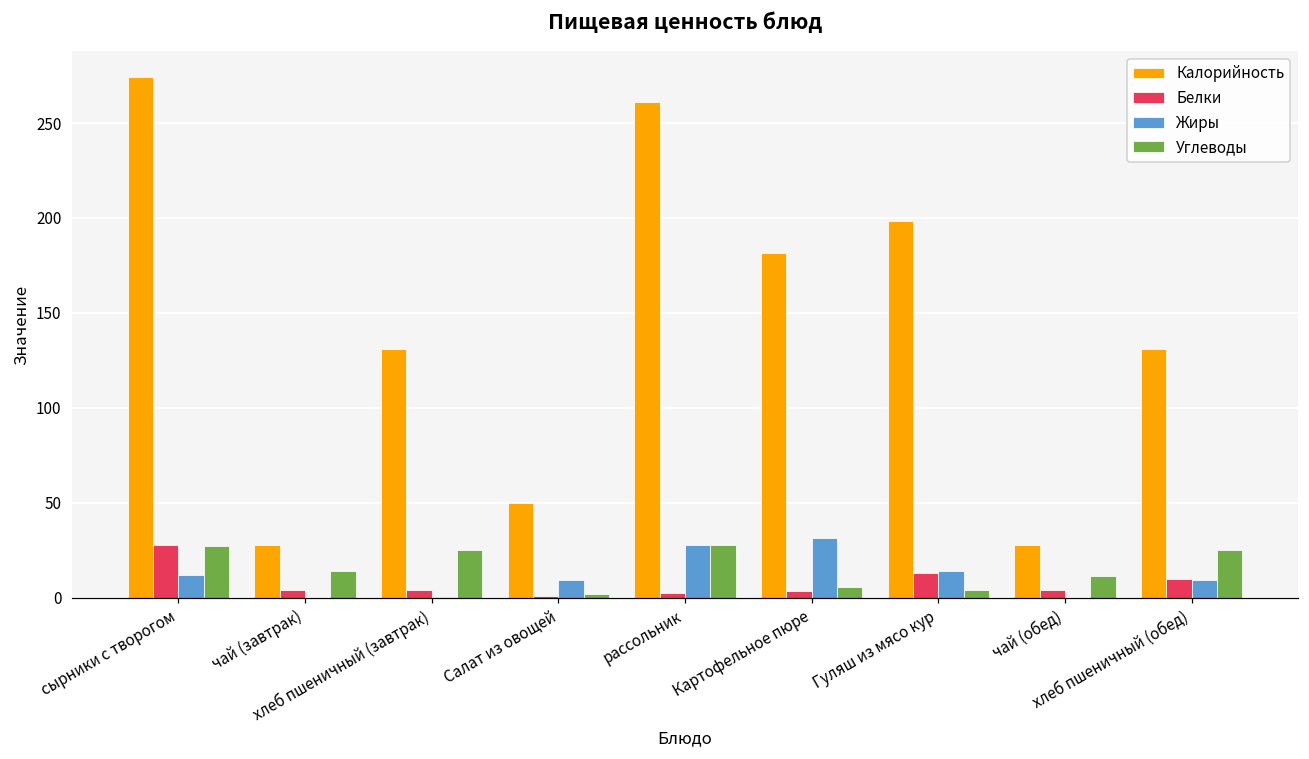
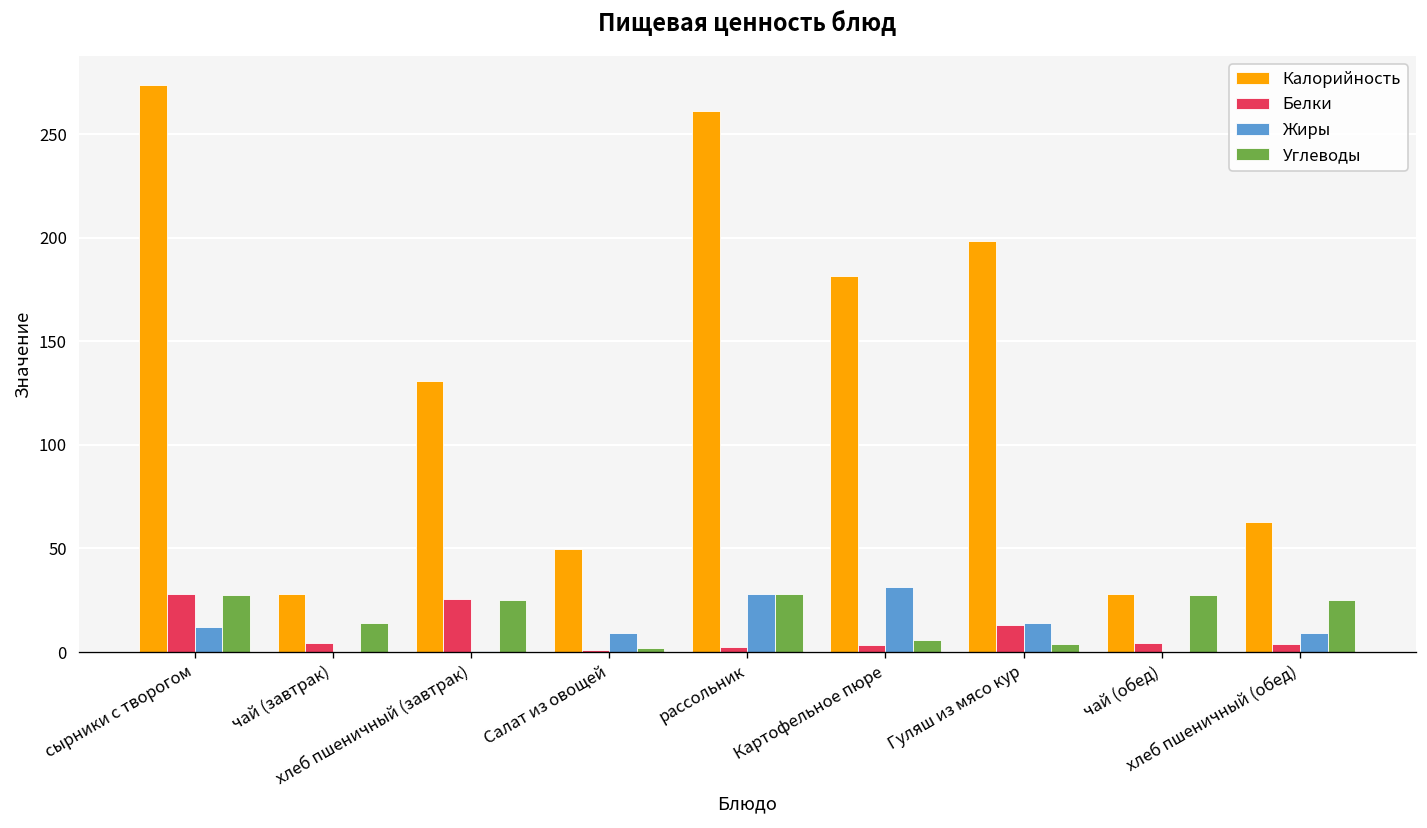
Белки, хлеб пшеничный (завтрак): 4 -> 25
Углеводы, чай (обед): 11 -> 27
Калорийность, хлеб пшеничный (обед): 131 -> 63
Белки, хлеб пшеничный (обед): 10 -> 4
